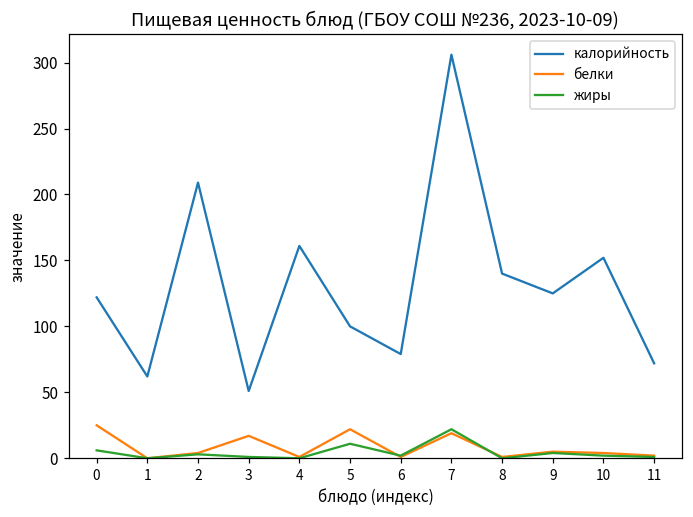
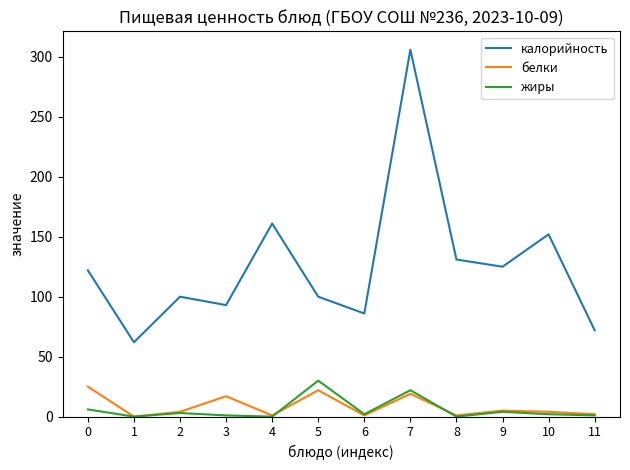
калорийность, 2: 209 -> 100
калорийность, 3: 51 -> 93
жиры, 5: 11 -> 30
калорийность, 6: 79 -> 86
калорийность, 8: 140 -> 131
